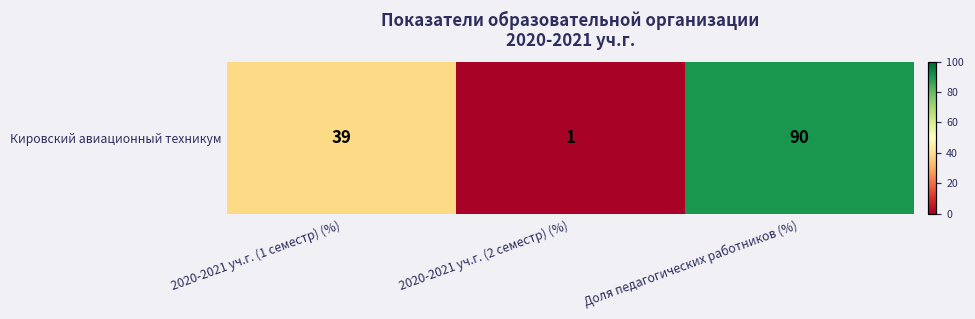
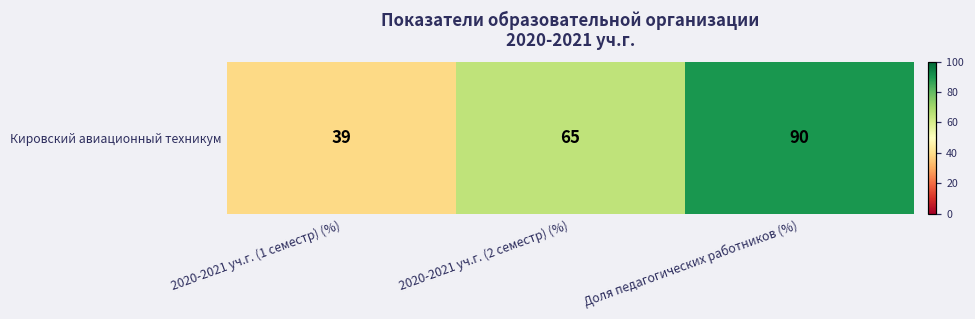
Кировский авиационный техникум, 2020-2021 уч.г. (2 семестр) (%): 1 -> 65
